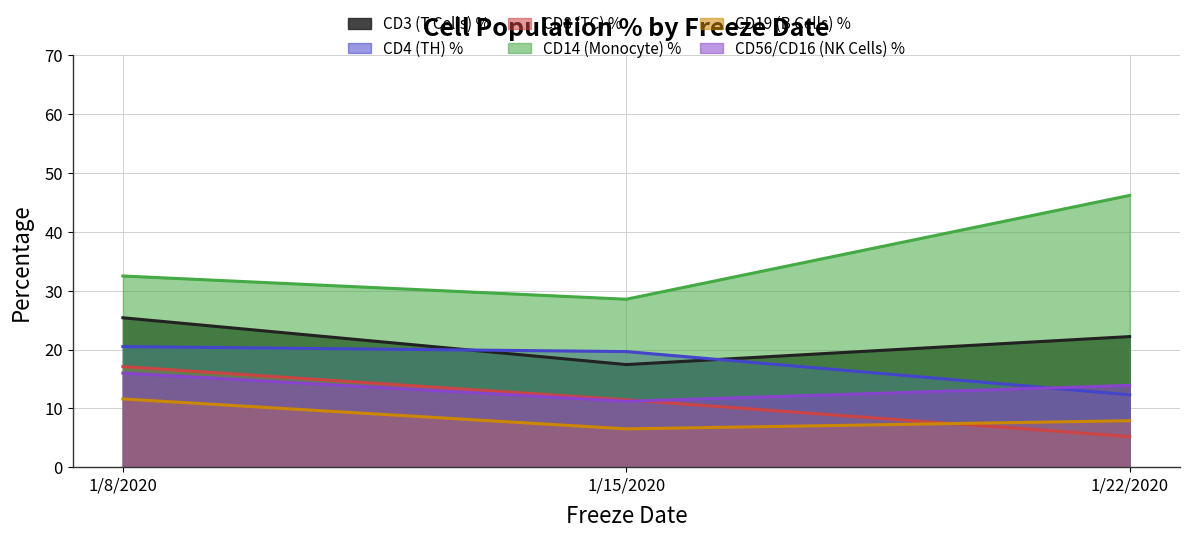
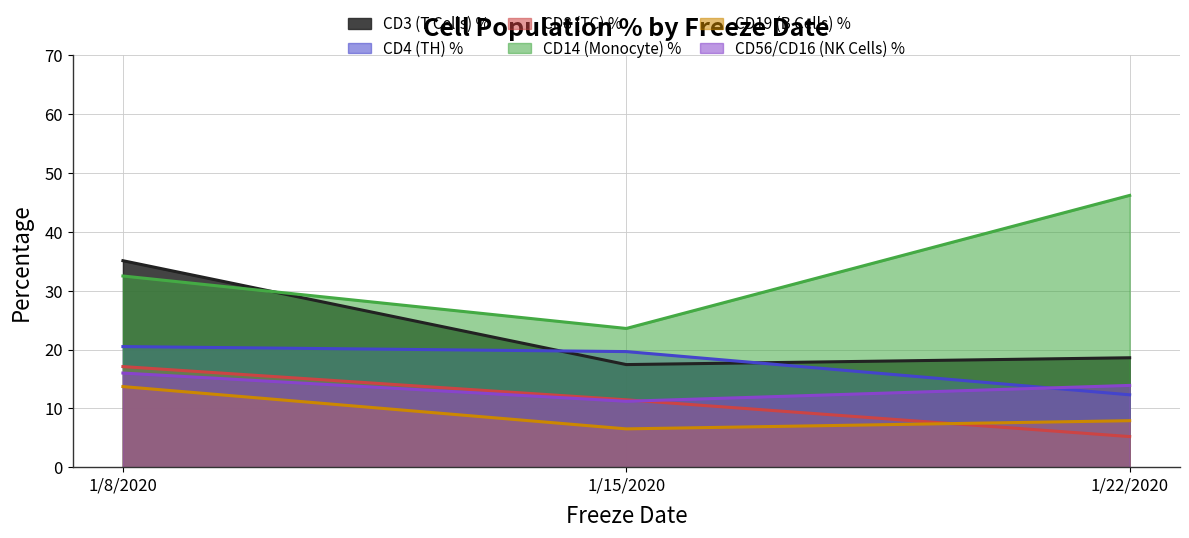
CD3 (T Cells) %, 1/8/2020: 25 -> 35
CD19 (B Cells) %, 1/8/2020: 12 -> 14
CD14 (Monocyte) %, 1/15/2020: 29 -> 24
CD3 (T Cells) %, 1/22/2020: 22 -> 19
